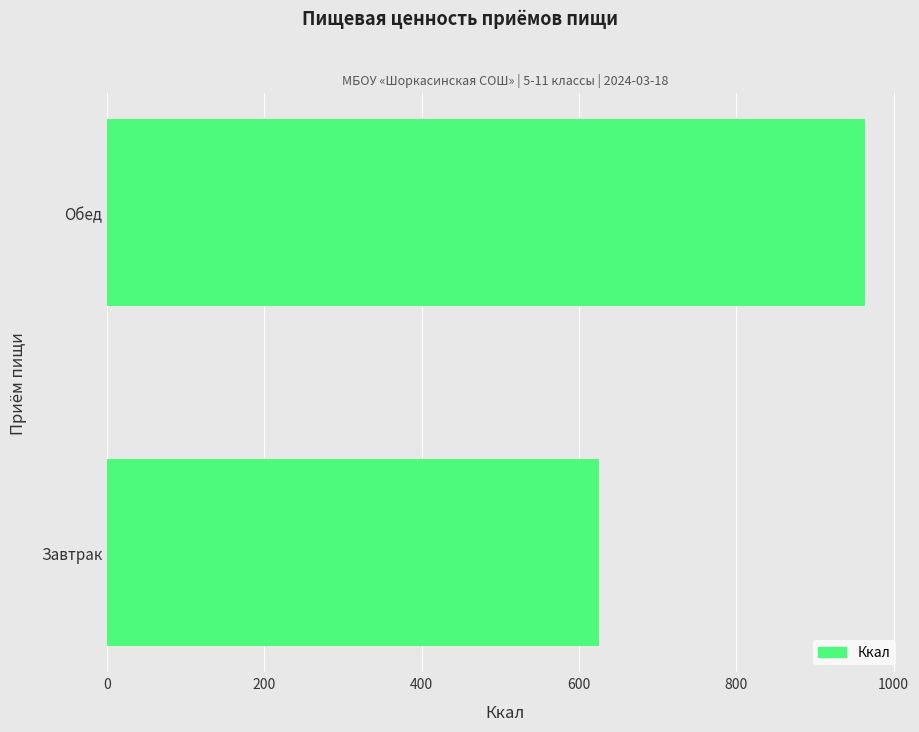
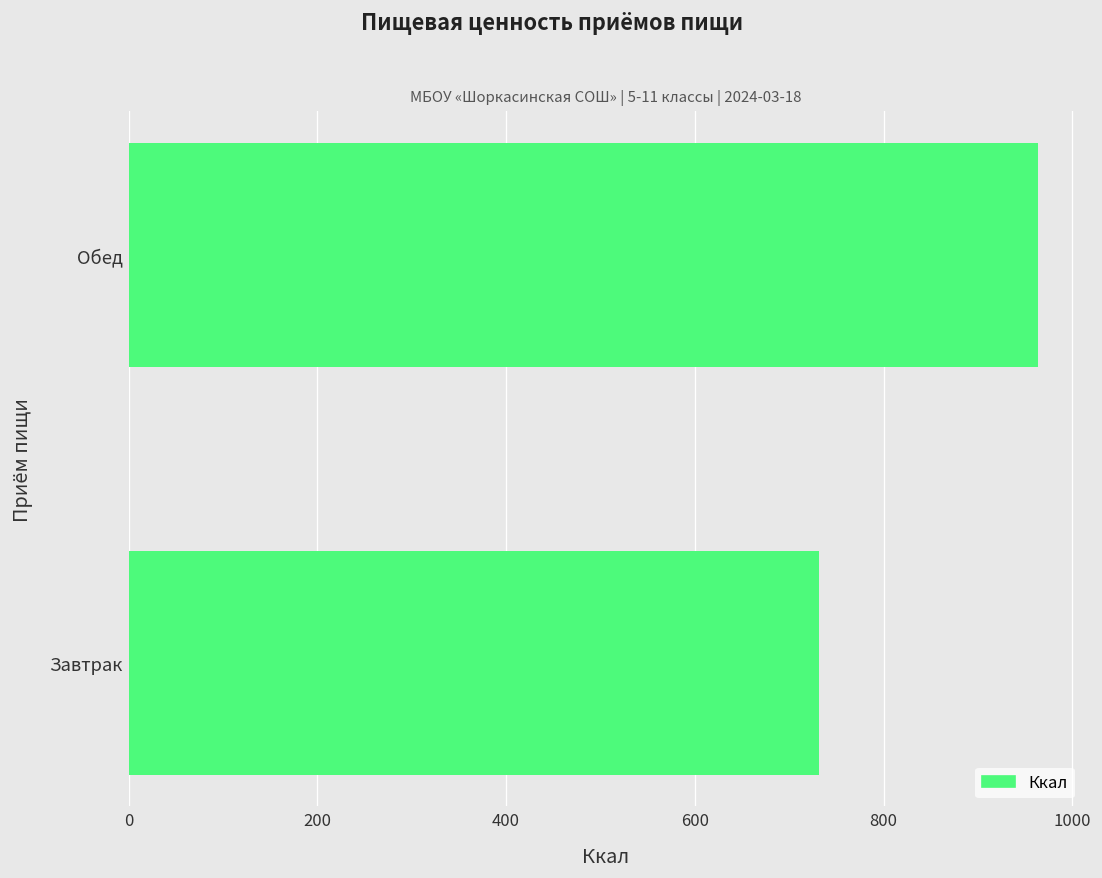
Завтрак: 630 -> 730
